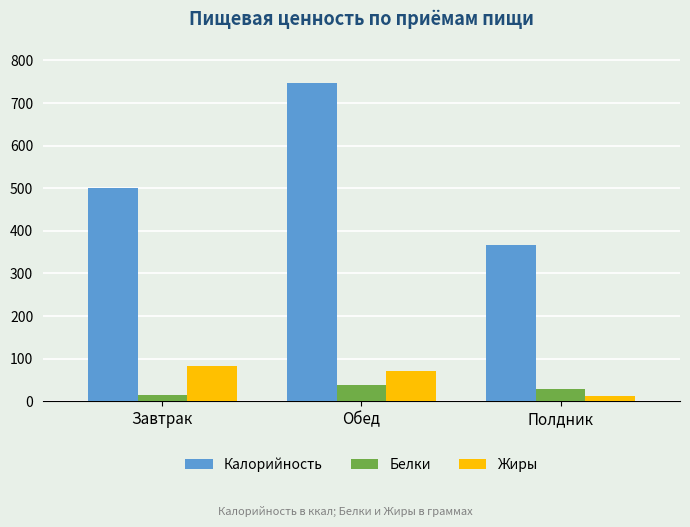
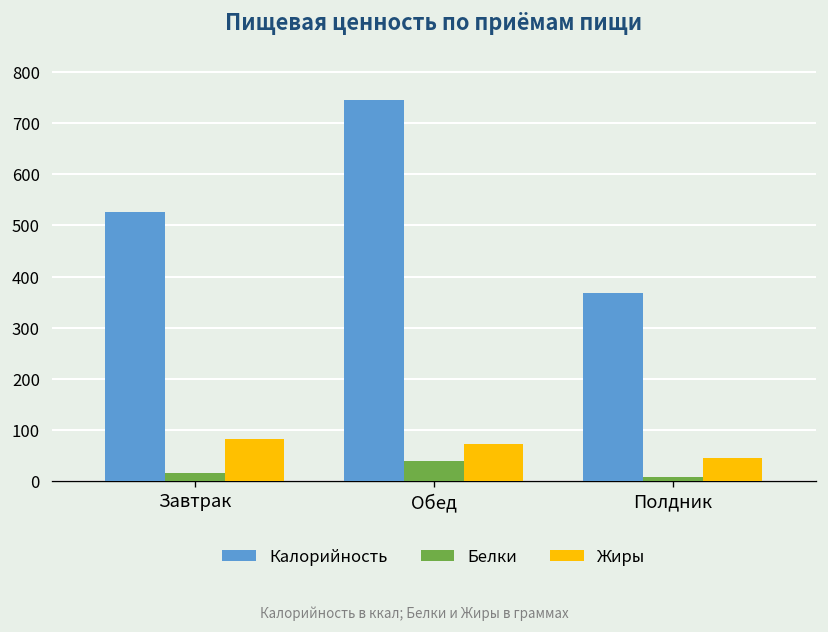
Калорийность, Завтрак: 500 -> 530
Белки, Полдник: 30 -> 10
Жиры, Полдник: 10 -> 50
